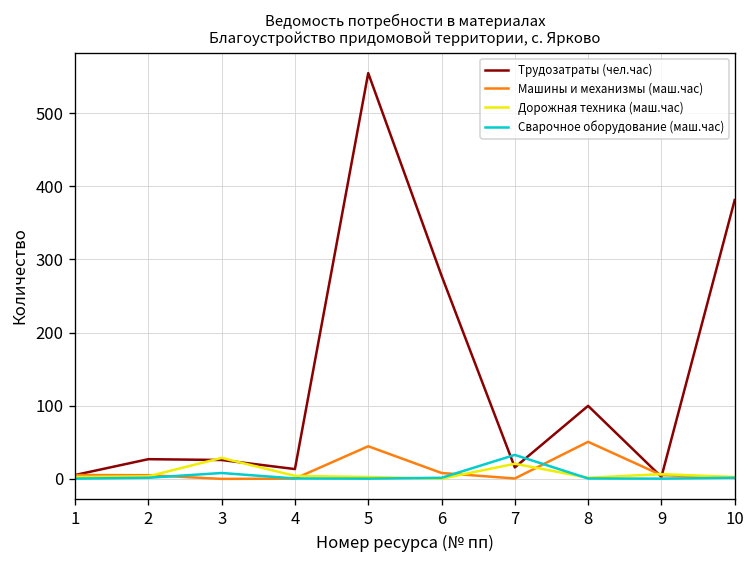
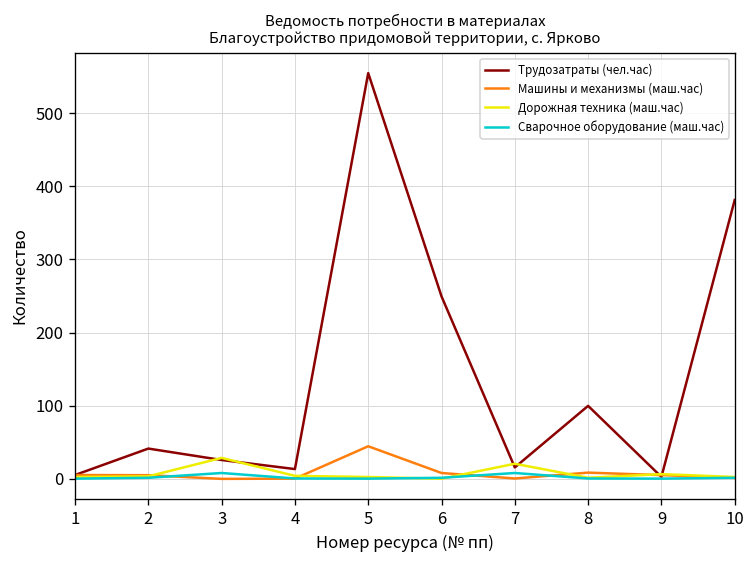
Трудозатраты (чел.час), 2: 30 -> 40
Трудозатраты (чел.час), 6: 280 -> 250
Сварочное оборудование (маш.час), 7: 30 -> 10
Машины и механизмы (маш.час), 8: 50 -> 10
